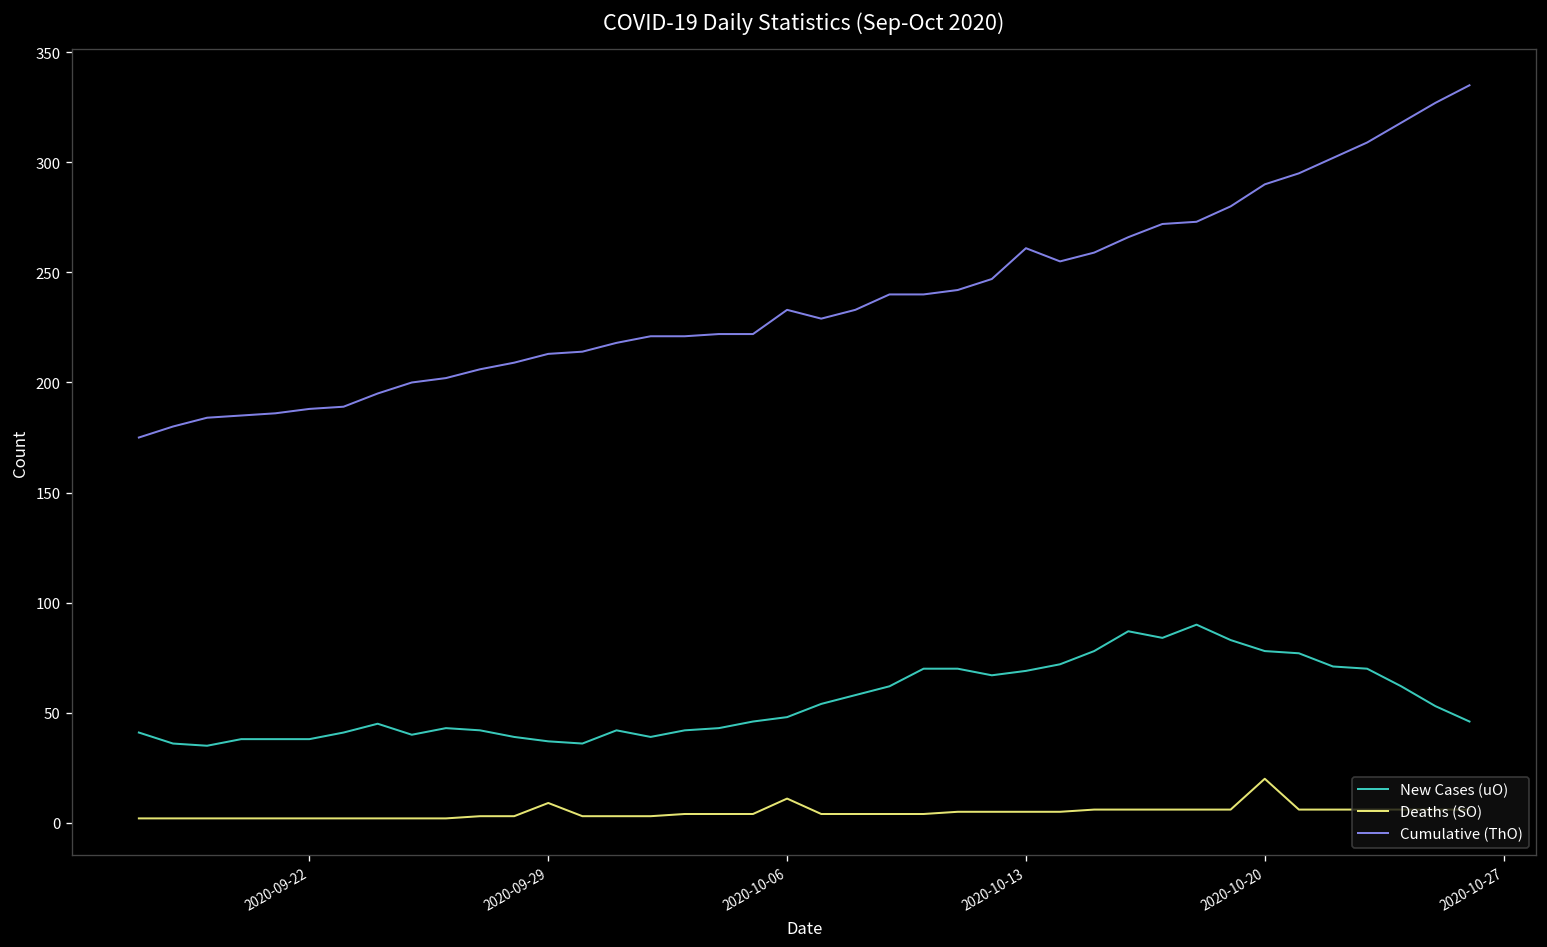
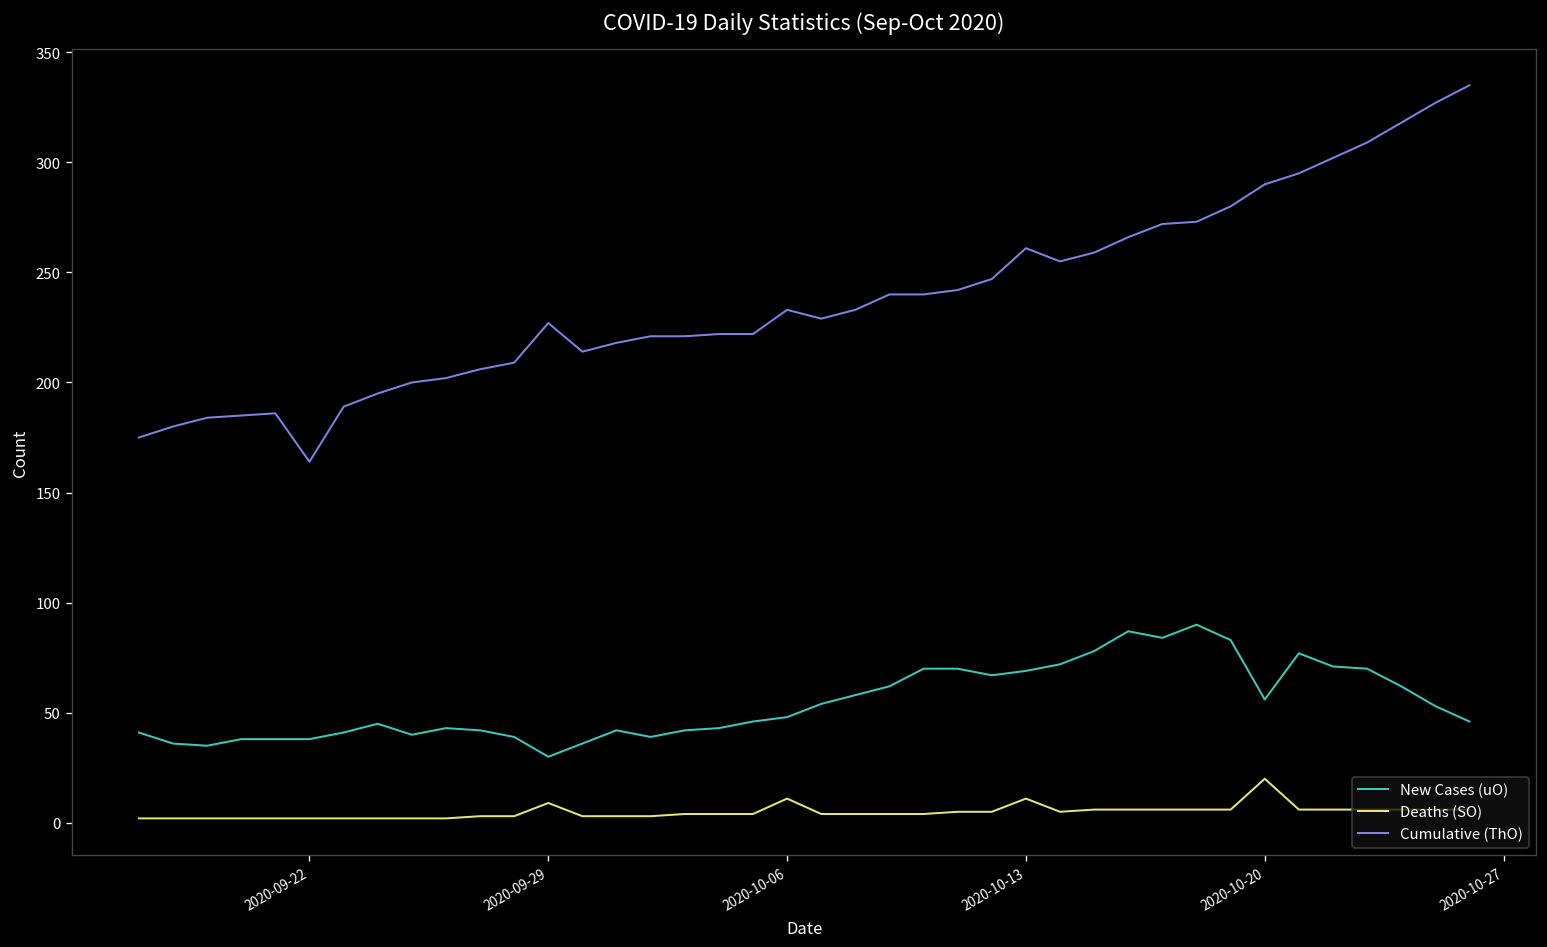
Cumulative (ThO), 2020-09-22: 188 -> 164
New Cases (uO), 2020-09-29: 37 -> 30
Cumulative (ThO), 2020-09-29: 213 -> 227
Deaths (SO), 2020-10-13: 5 -> 11
New Cases (uO), 2020-10-20: 78 -> 56
